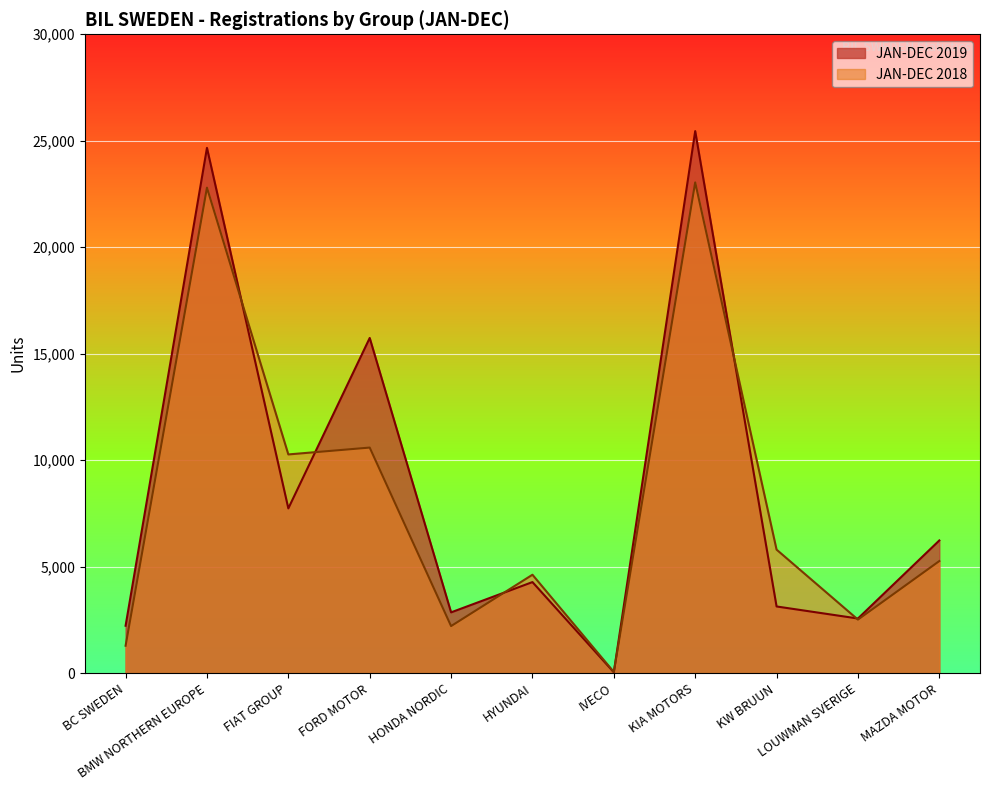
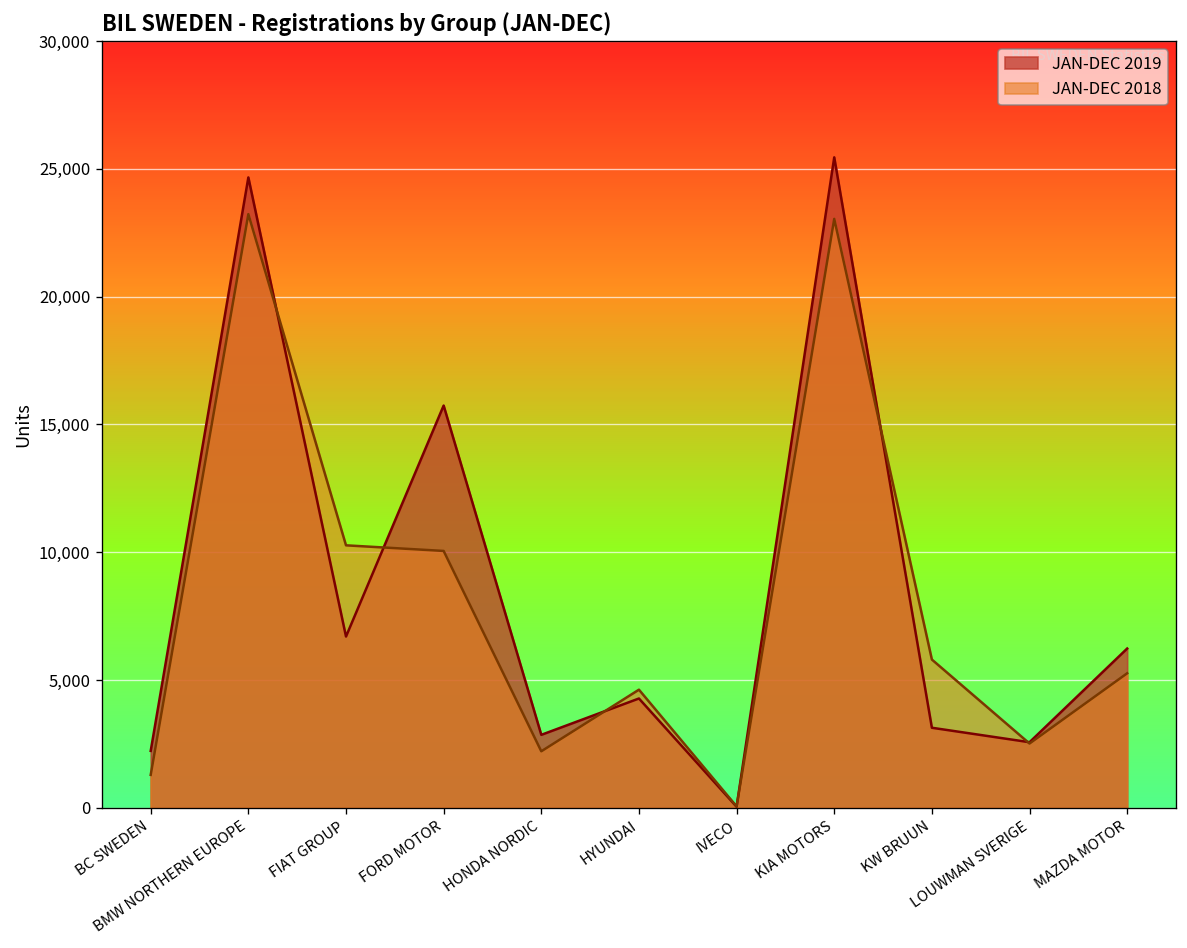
JAN-DEC 2018, BMW NORTHERN EUROPE: 22,800 -> 23,200
JAN-DEC 2019, FIAT GROUP: 7,700 -> 6,700
JAN-DEC 2018, FORD MOTOR: 10,600 -> 10,100
